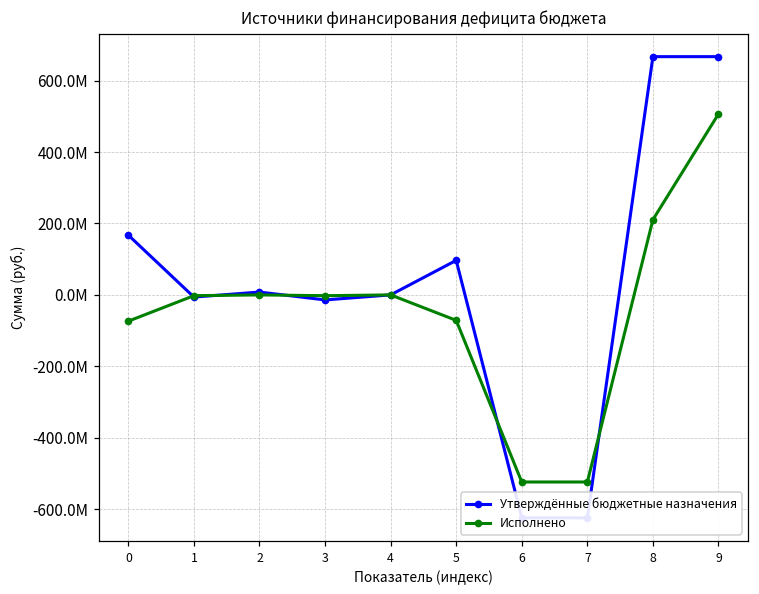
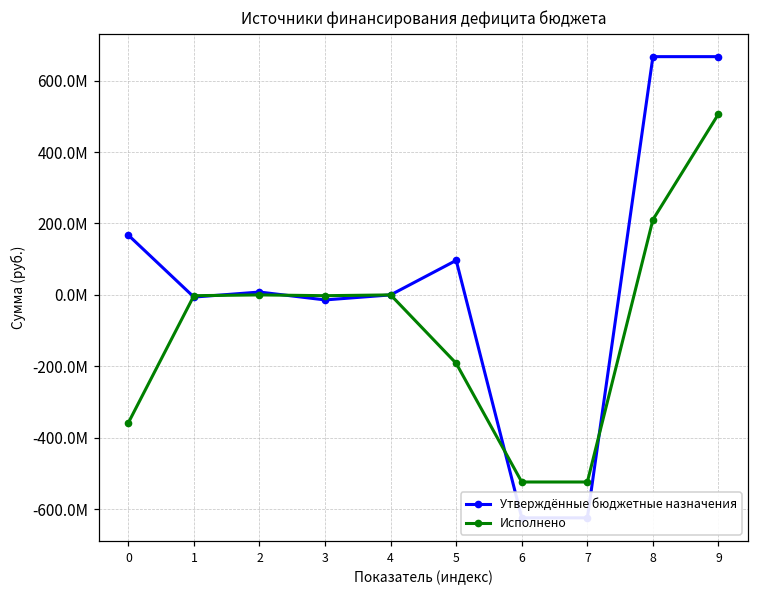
Исполнено, 0: -70000000 -> -360000000
Исполнено, 5: -70000000 -> -190000000
